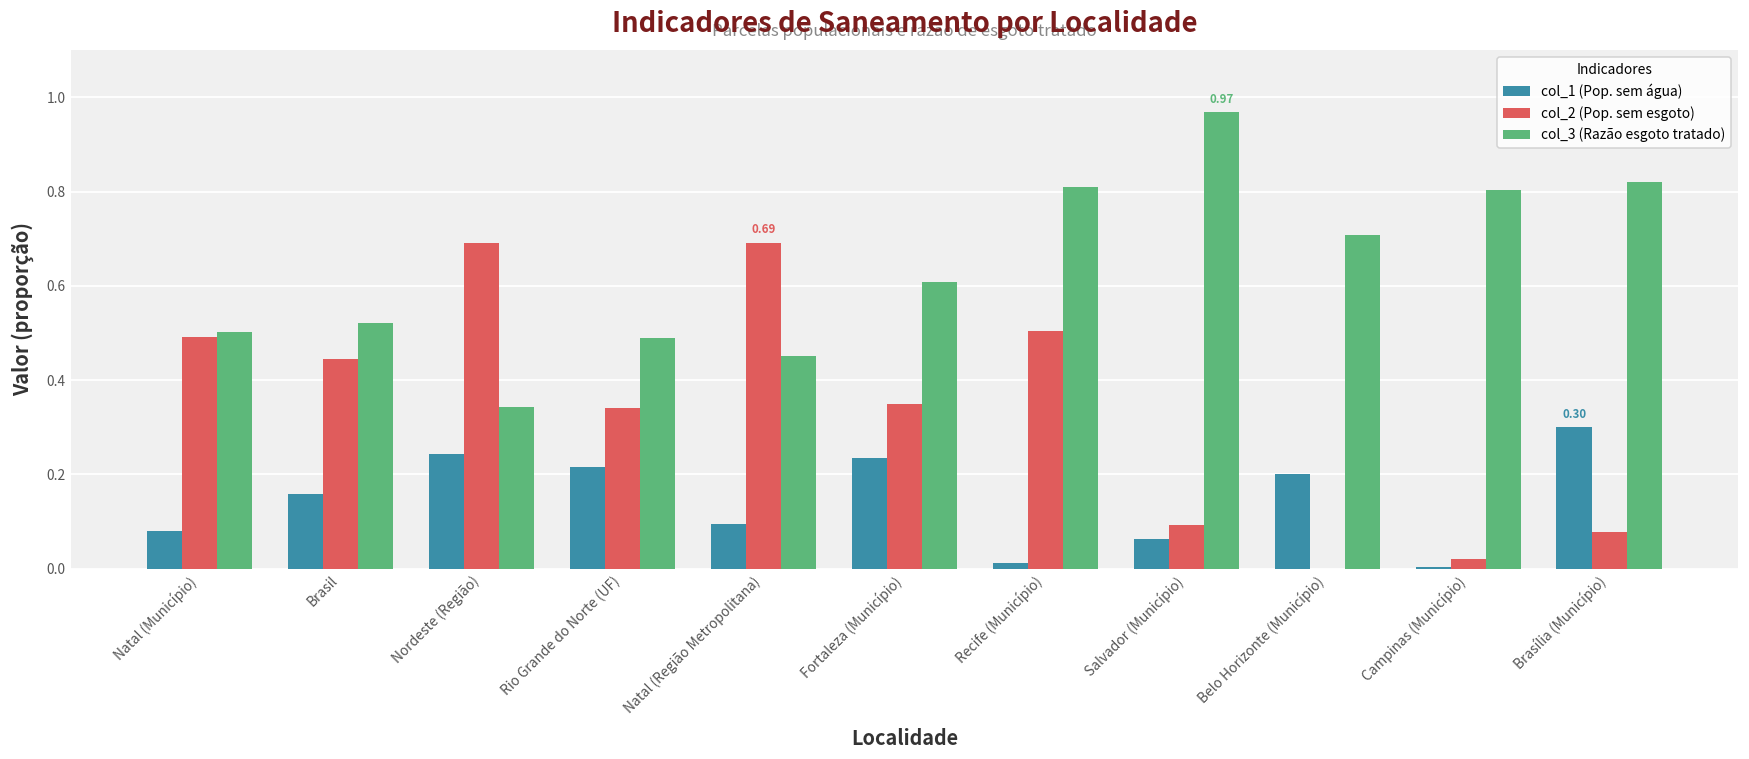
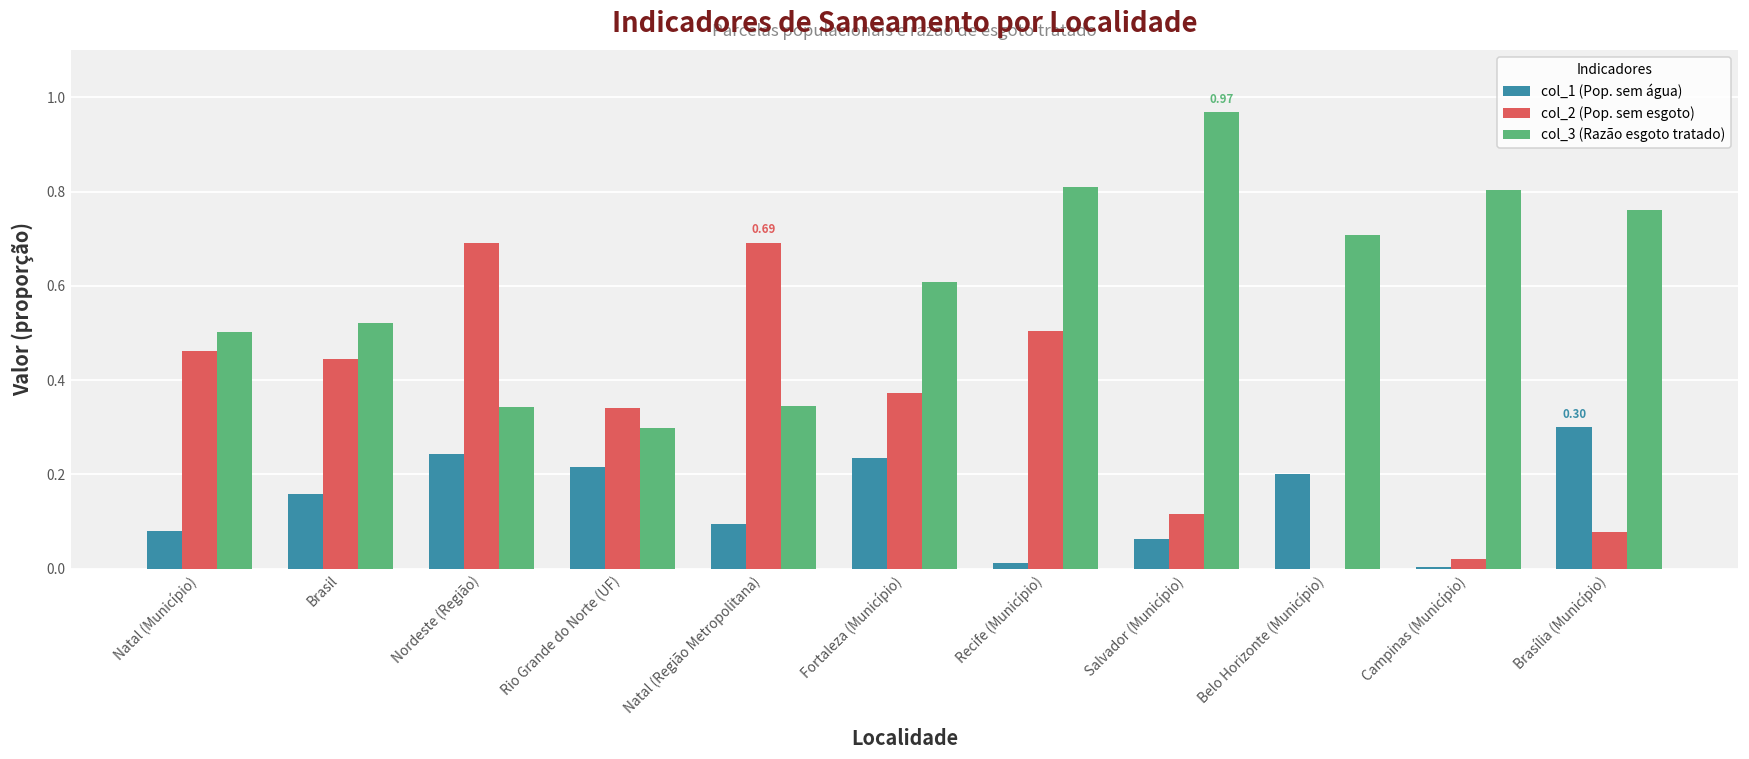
col_2 (Pop. sem esgoto), Natal (Município): 0.49 -> 0.46
col_3 (Razão esgoto tratado), Rio Grande do Norte (UF): 0.49 -> 0.30
col_3 (Razão esgoto tratado), Natal (Região Metropolitana): 0.45 -> 0.35
col_2 (Pop. sem esgoto), Fortaleza (Município): 0.35 -> 0.37
col_2 (Pop. sem esgoto), Salvador (Município): 0.09 -> 0.12
col_3 (Razão esgoto tratado), Brasília (Município): 0.82 -> 0.76
